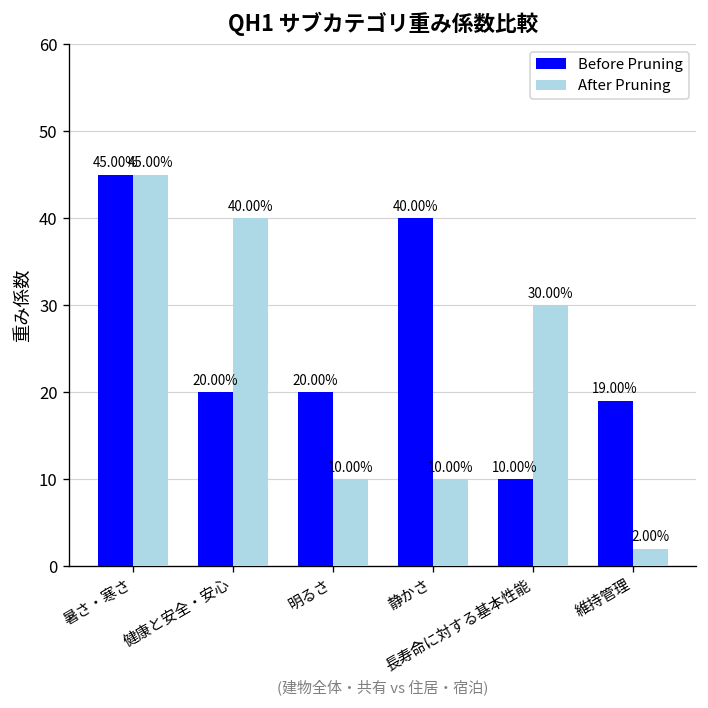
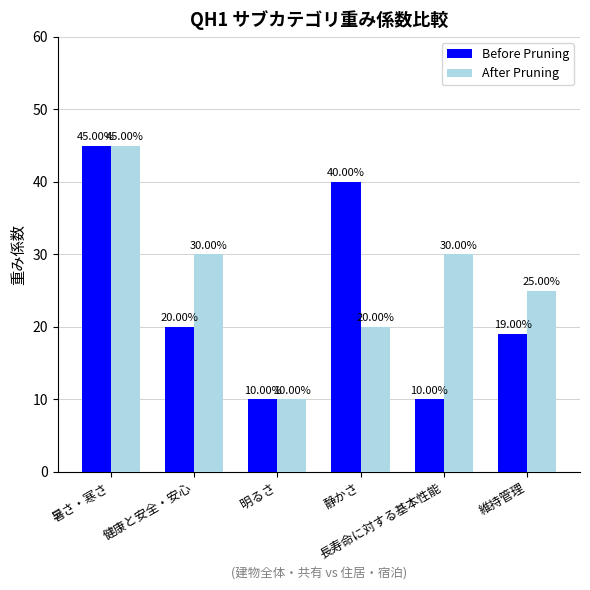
After Pruning, 健康と安全・安心: 40.00% -> 30.00%
Before Pruning, 明るさ: 20.00% -> 10.00%
After Pruning, 静かさ: 10.00% -> 20.00%
After Pruning, 維持管理: 2.00% -> 25.00%
